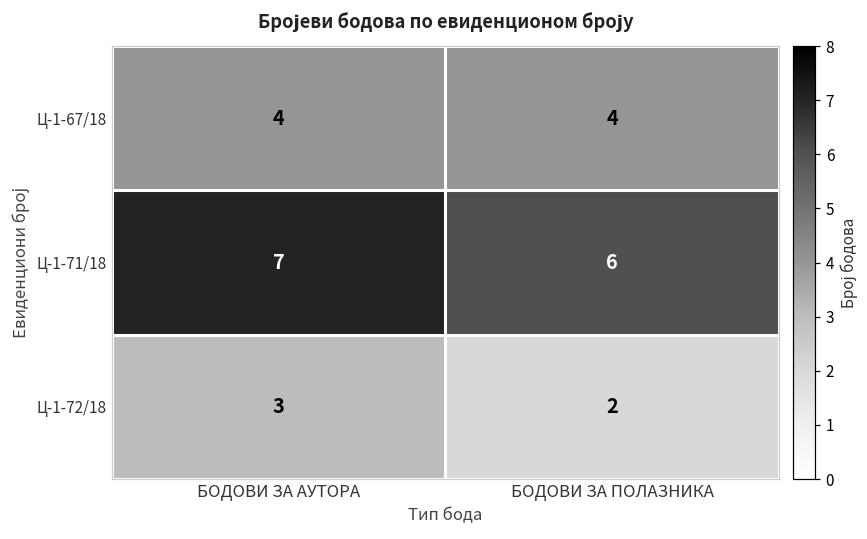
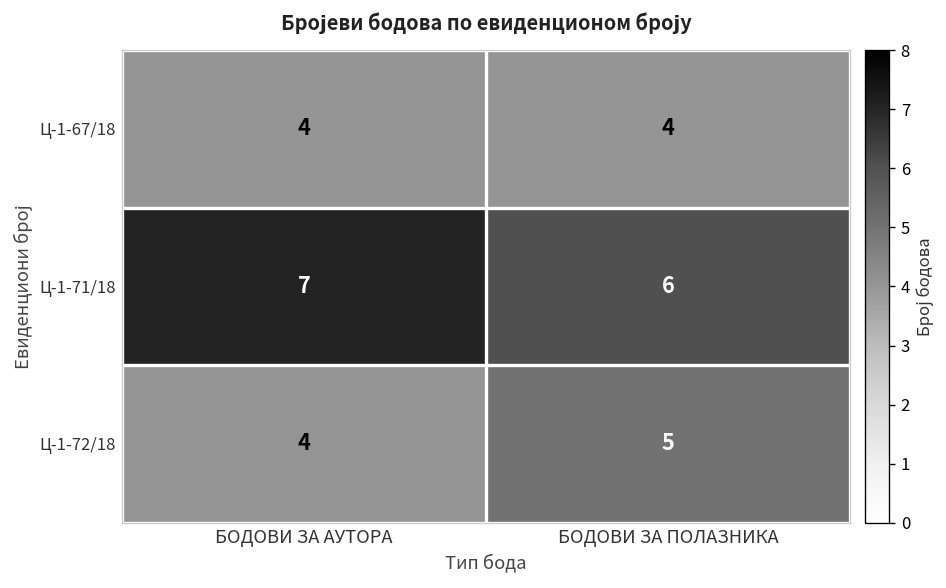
Ц-1-72/18, БОДОВИ ЗА АУТОРА: 3 -> 4
Ц-1-72/18, БОДОВИ ЗА ПОЛАЗНИКА: 2 -> 5
